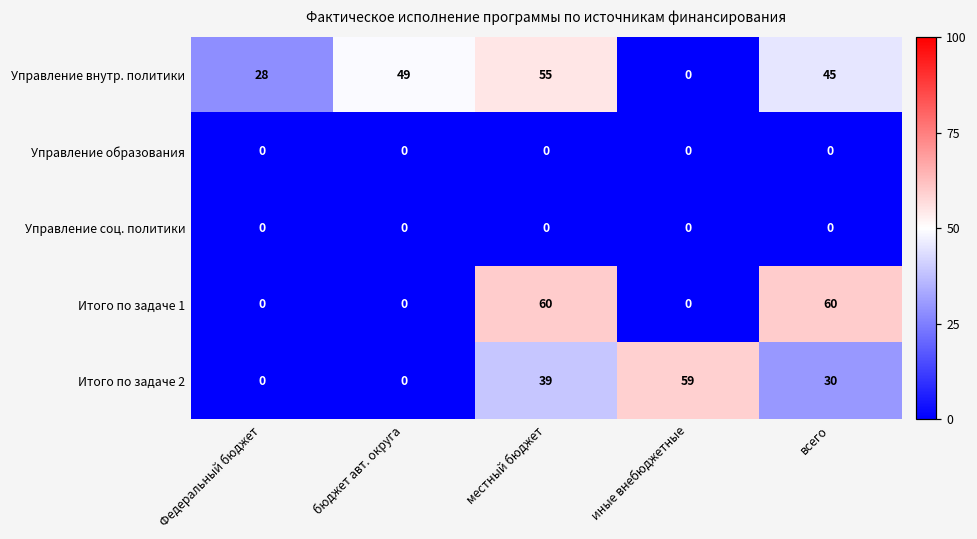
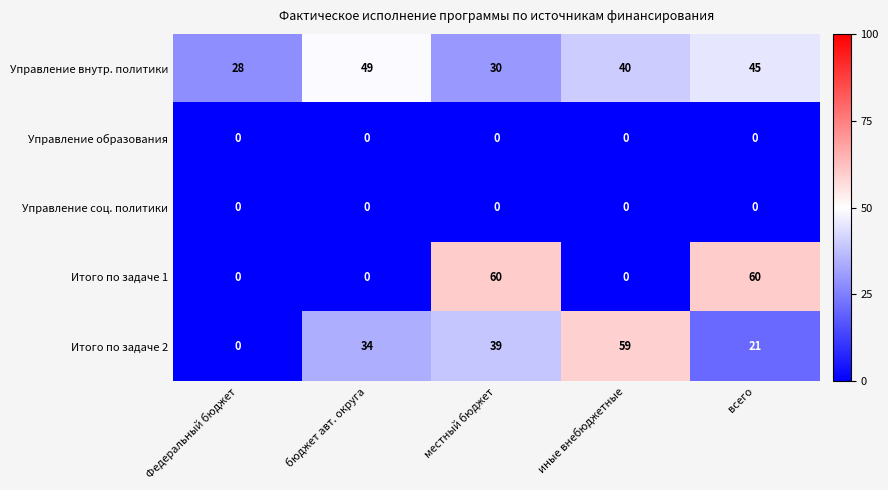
Управление внутр. политики, местный бюджет: 55 -> 30
Управление внутр. политики, иные внебюджетные: 0 -> 40
Итого по задаче 2, бюджет авт. округа: 0 -> 34
Итого по задаче 2, всего: 30 -> 21
